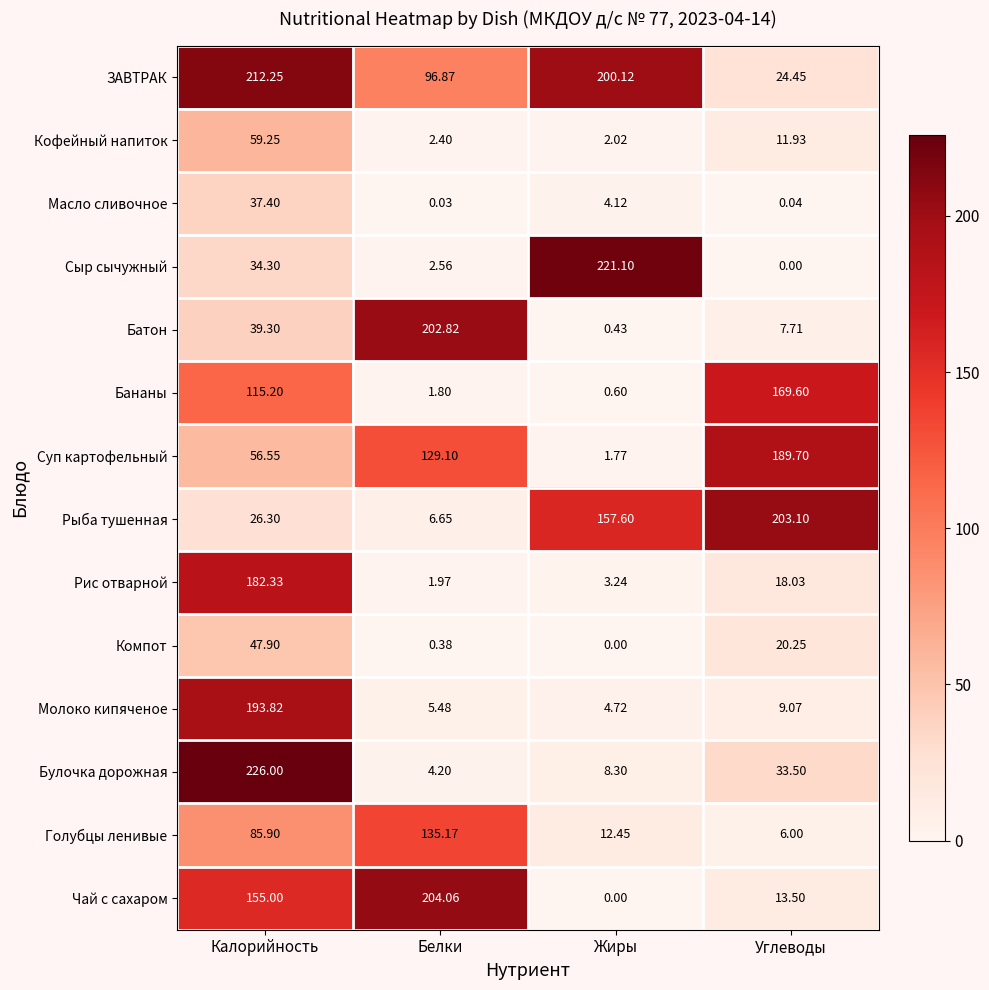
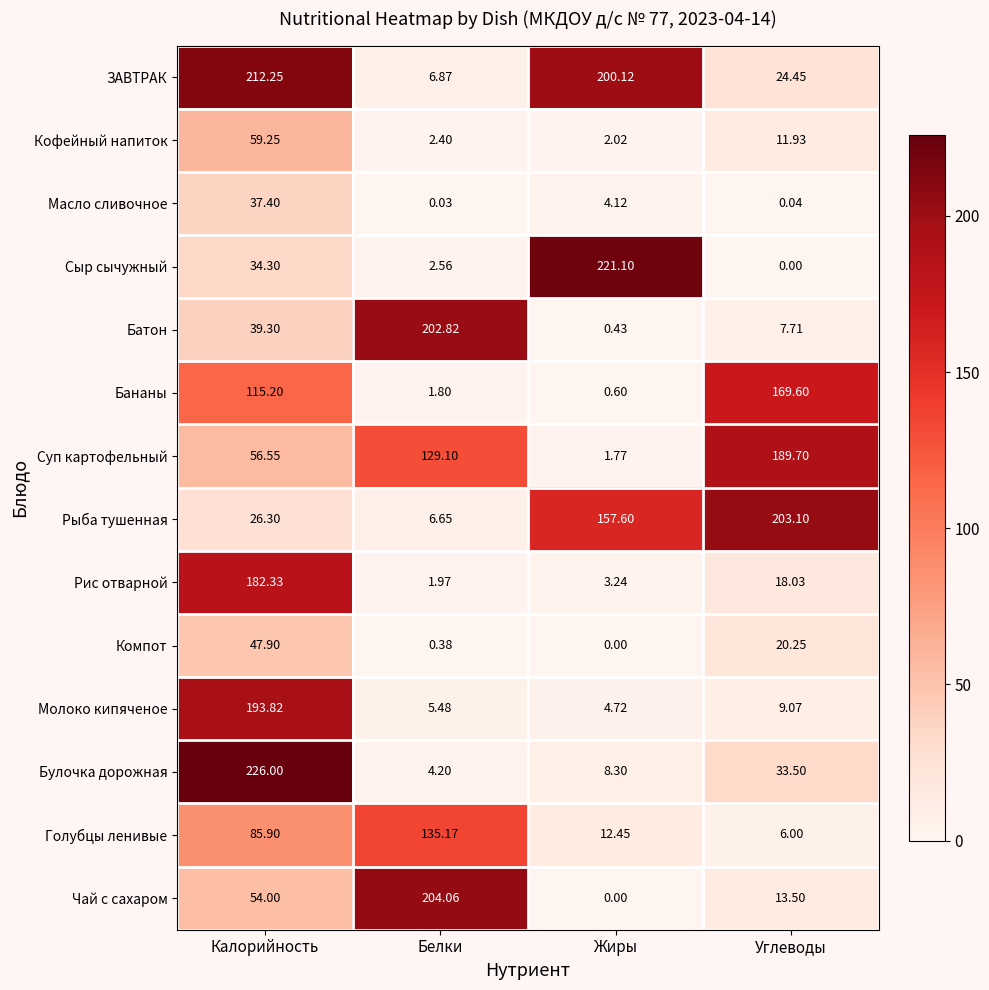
ЗАВТРАК, Белки: 96.87 -> 6.87
Чай с сахаром, Калорийность: 155.00 -> 54.00
